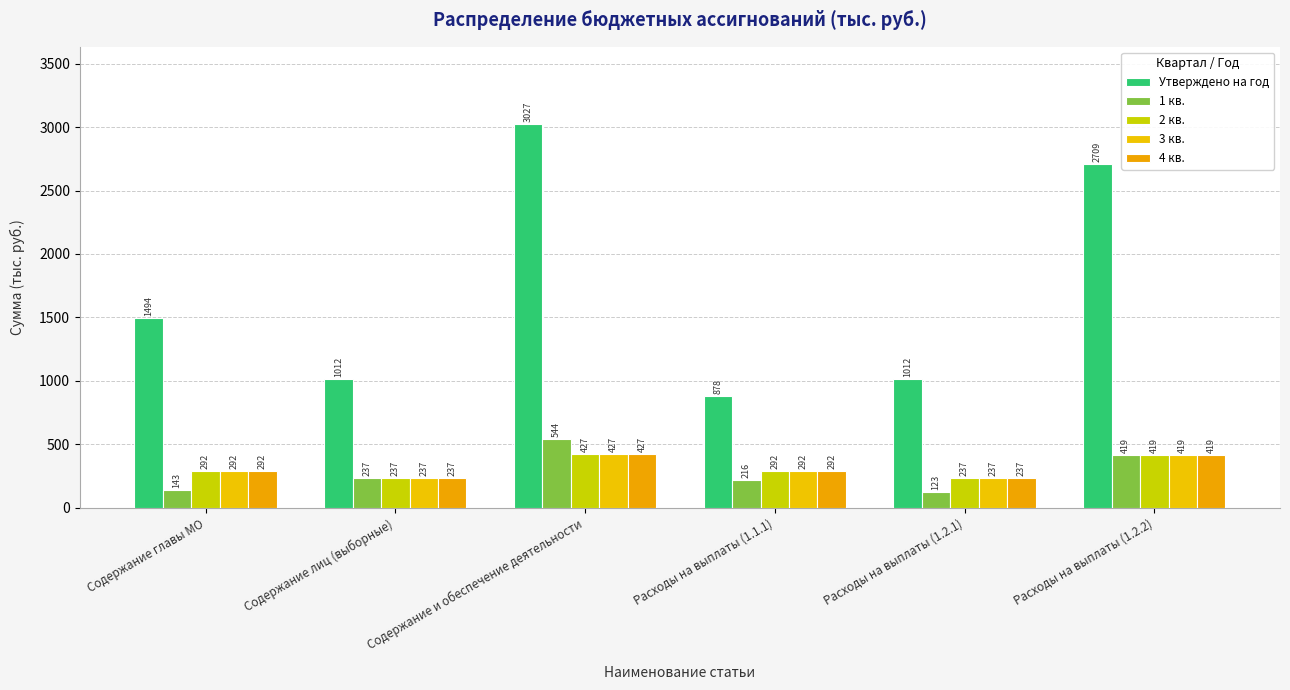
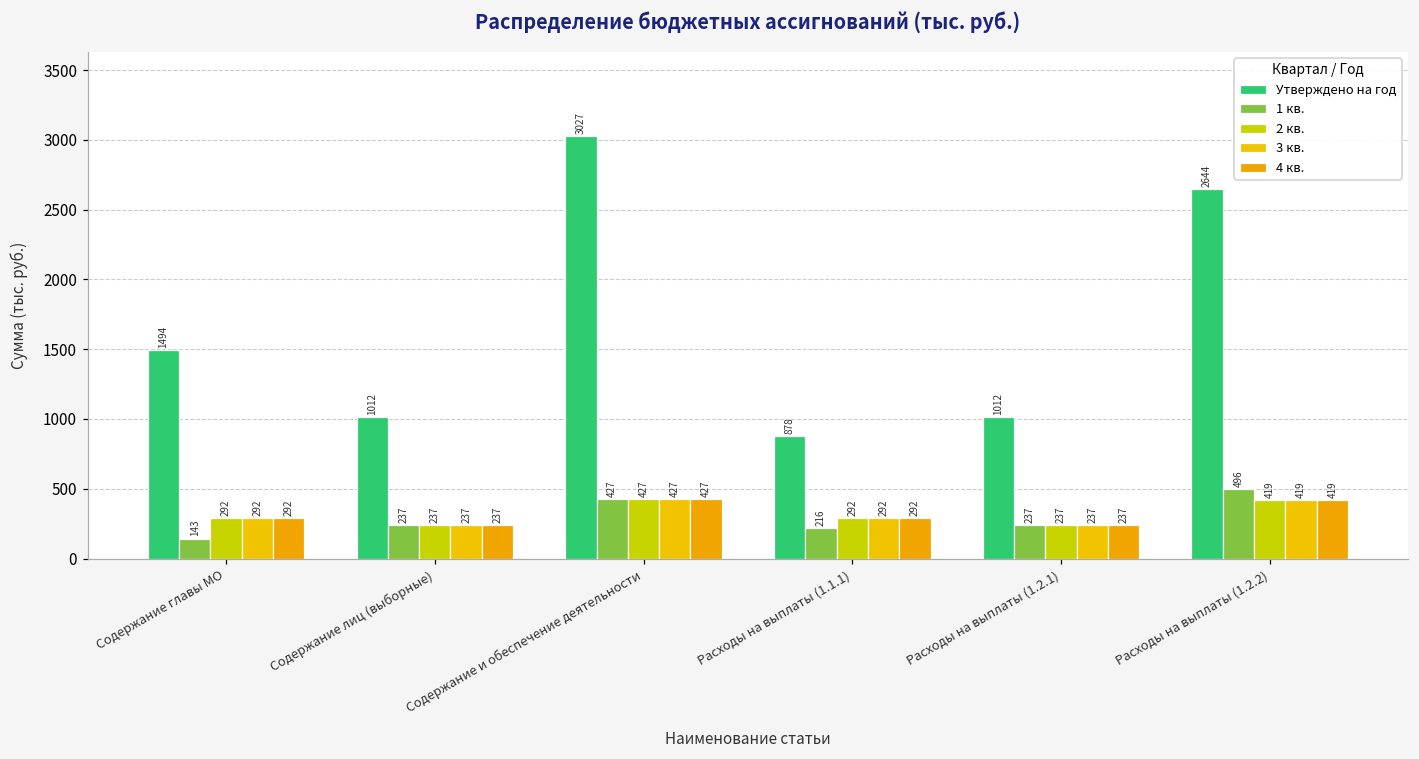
1 кв., Содержание и обеспечение деятельности: 544 -> 427
1 кв., Расходы на выплаты (1.2.1): 123 -> 237
Утверждено на год, Расходы на выплаты (1.2.2): 2709 -> 2644
1 кв., Расходы на выплаты (1.2.2): 419 -> 496
